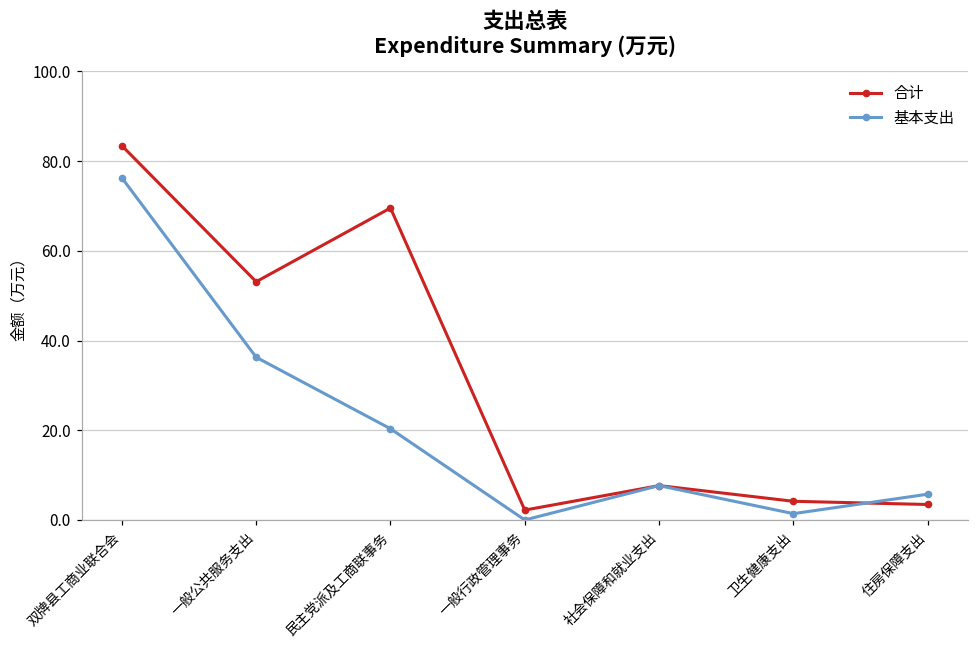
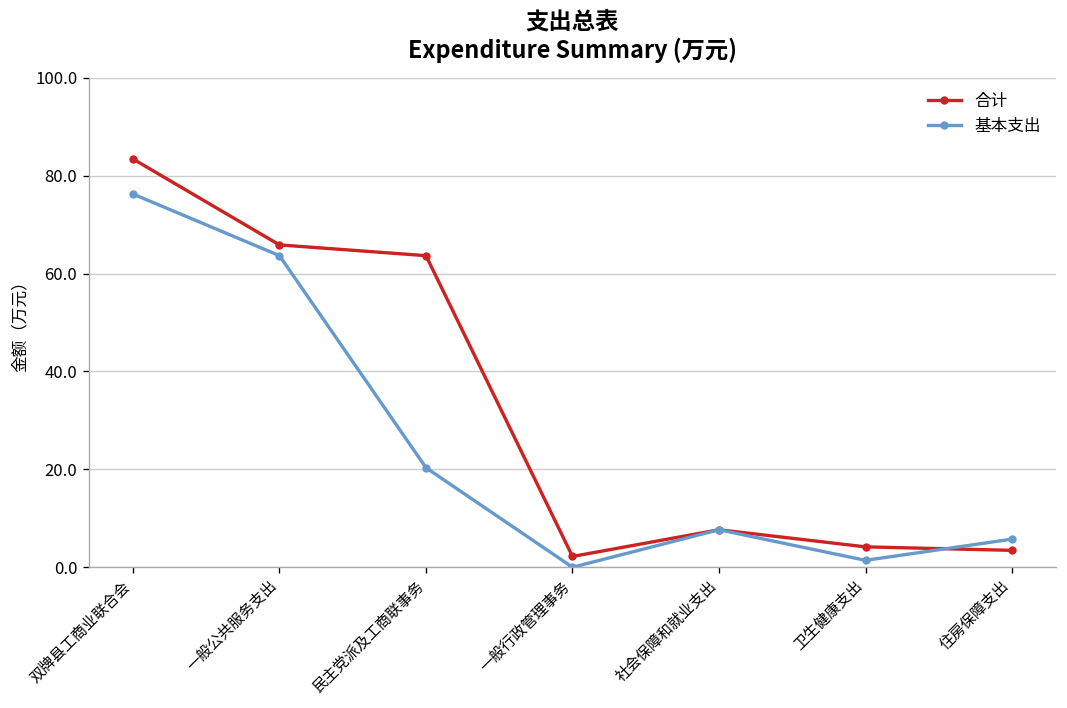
合计, 一般公共服务支出: 53 -> 66
基本支出, 一般公共服务支出: 36 -> 64
合计, 民主党派及工商联事务: 70 -> 64
